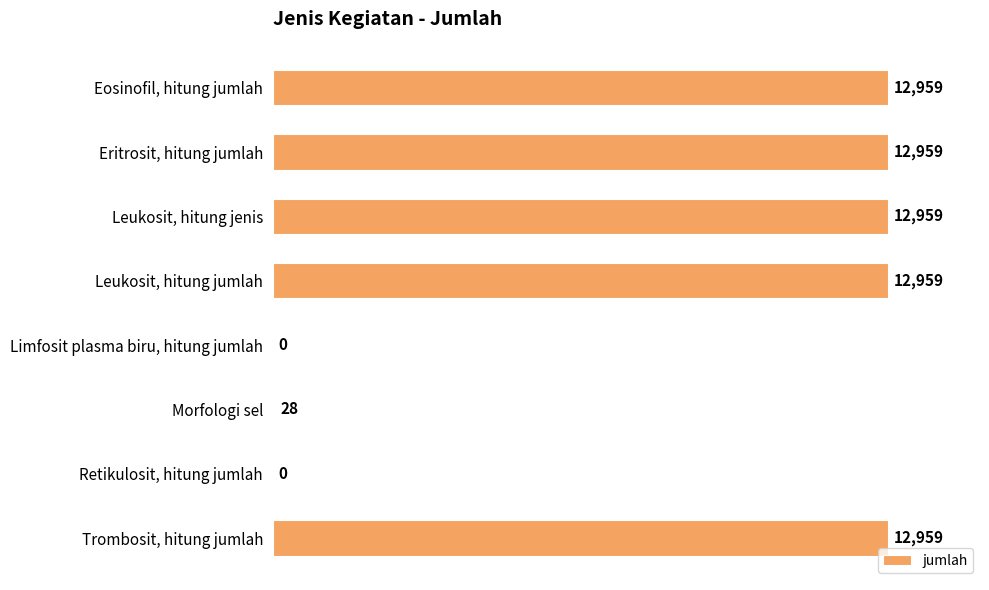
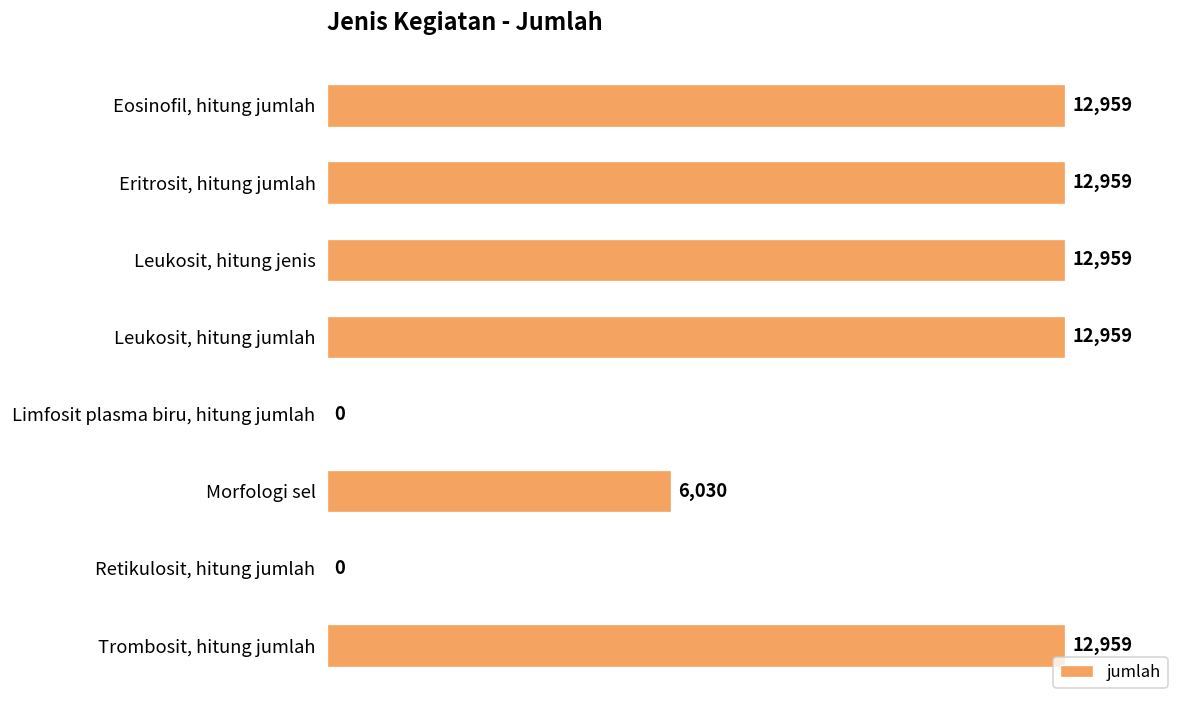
Morfologi sel: 28 -> 6,030
